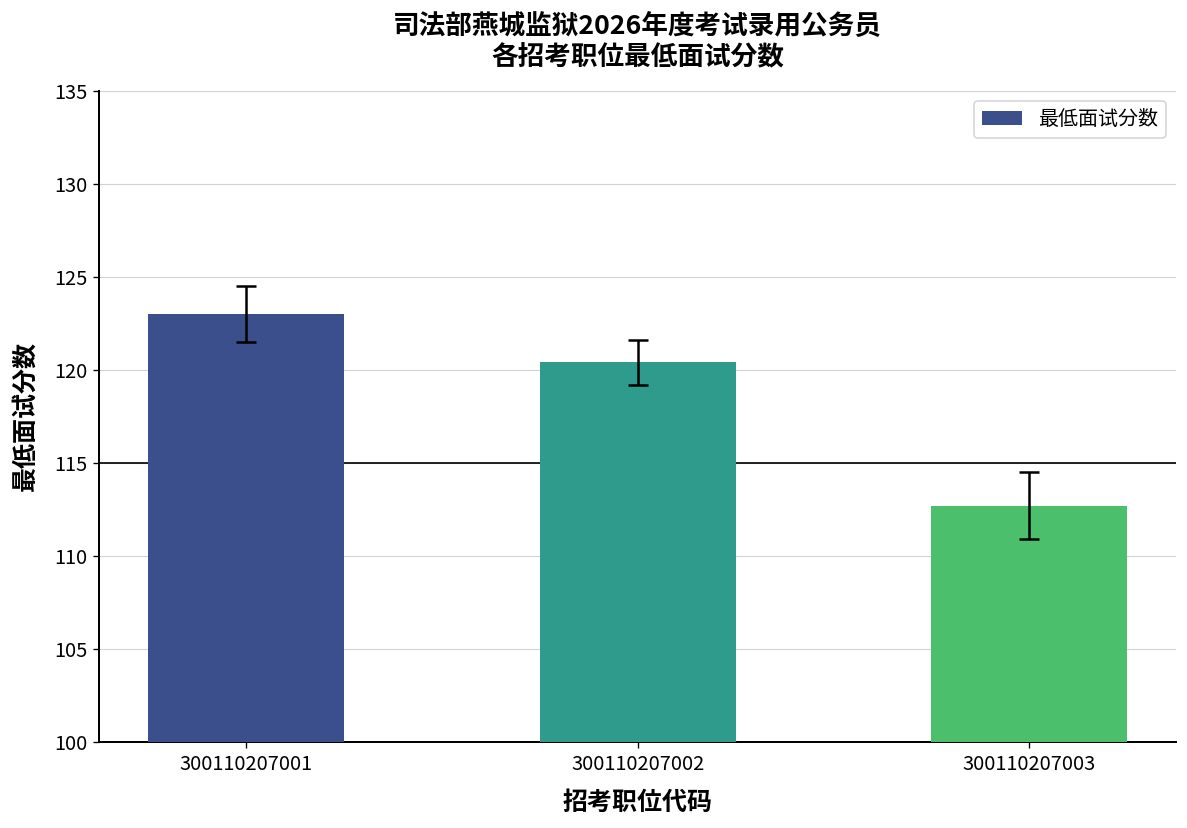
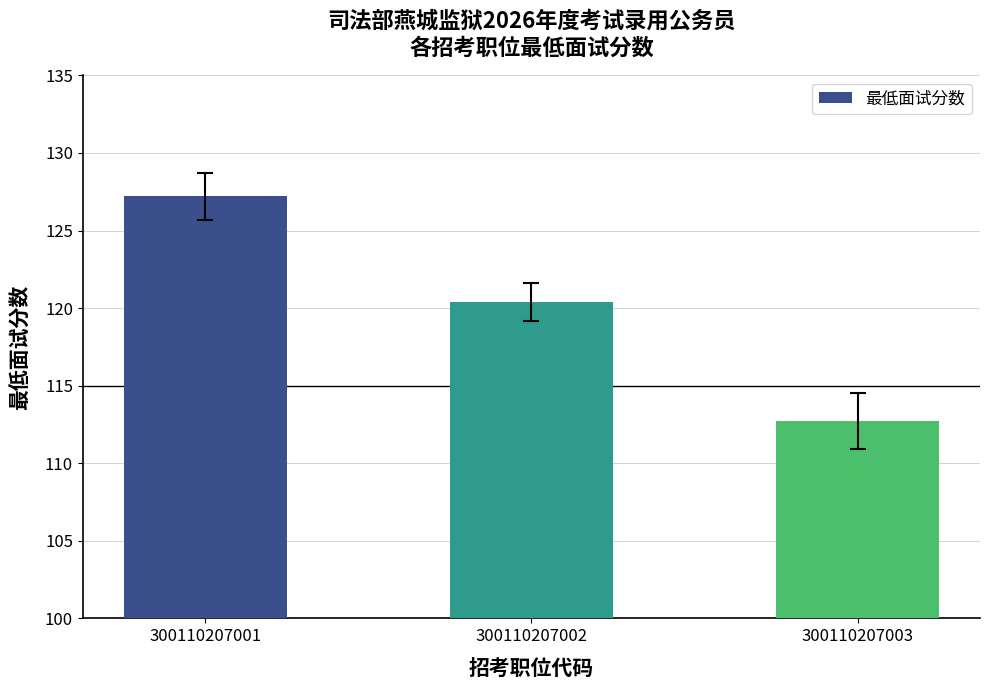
最低面试分数, 300110207001: 123.0 -> 127.2
